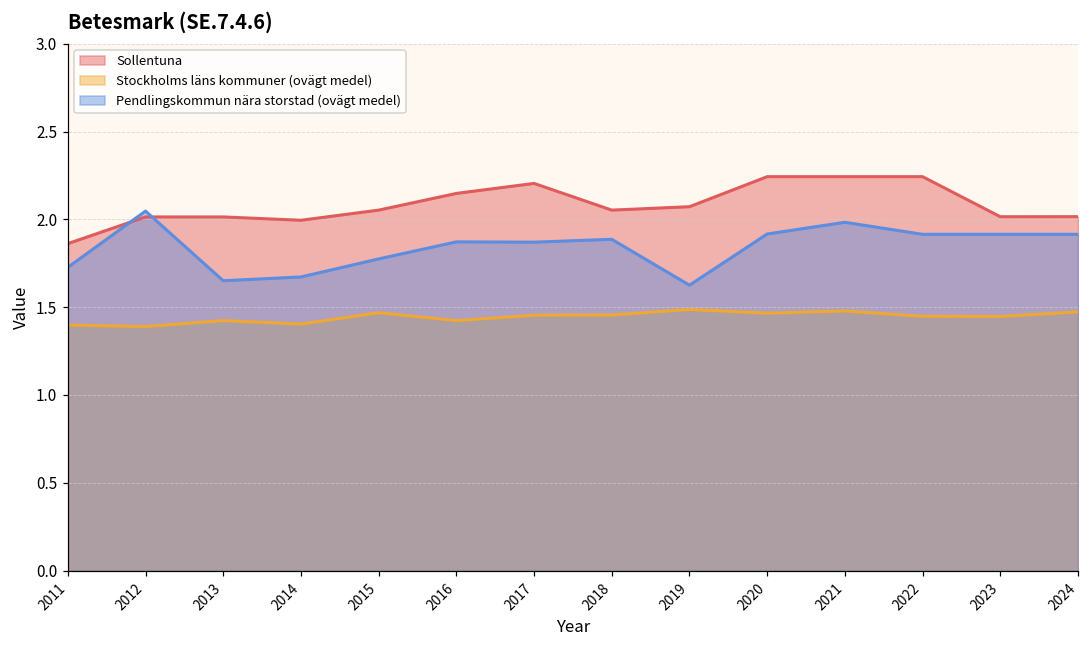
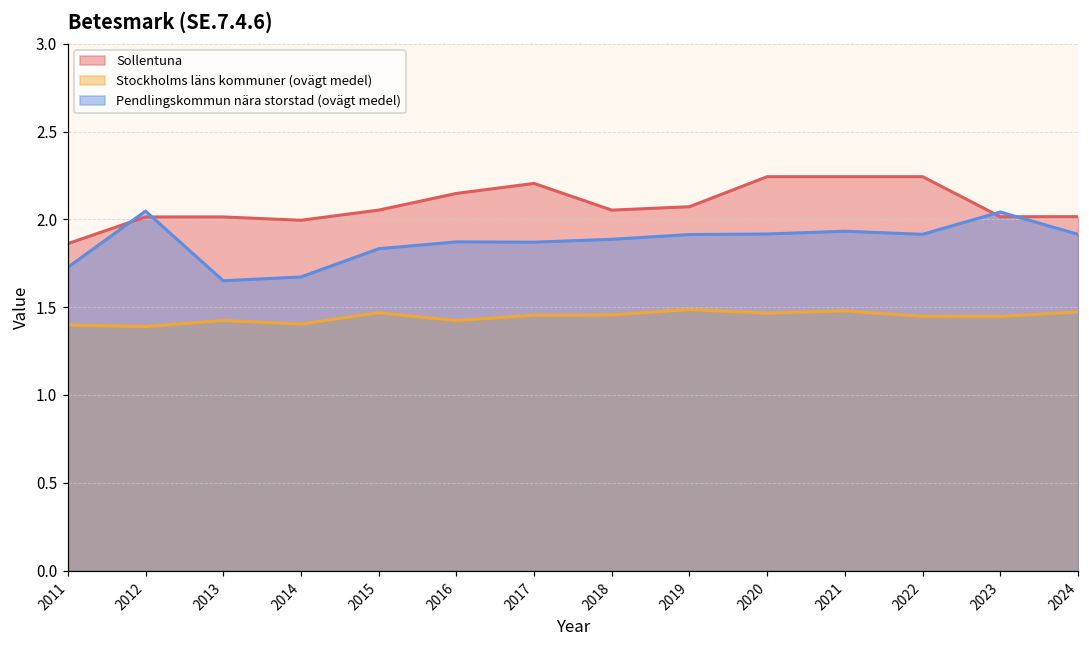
Pendlingskommun nära storstad (ovägt medel), 2015: 1.77 -> 1.83
Pendlingskommun nära storstad (ovägt medel), 2019: 1.62 -> 1.91
Pendlingskommun nära storstad (ovägt medel), 2021: 1.98 -> 1.93
Pendlingskommun nära storstad (ovägt medel), 2023: 1.91 -> 2.04
